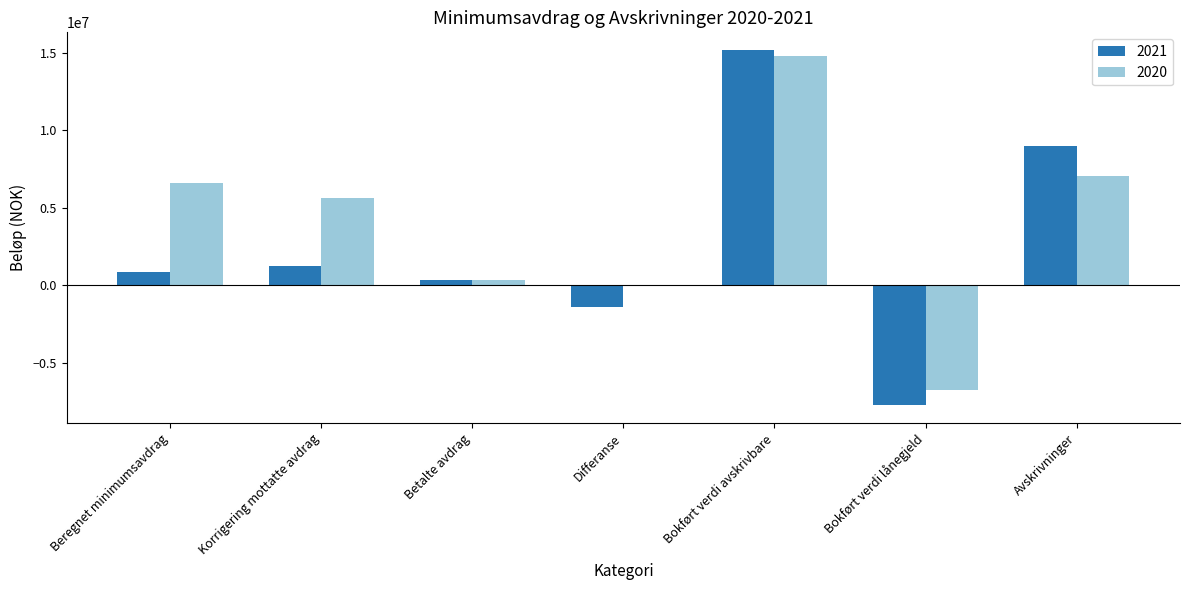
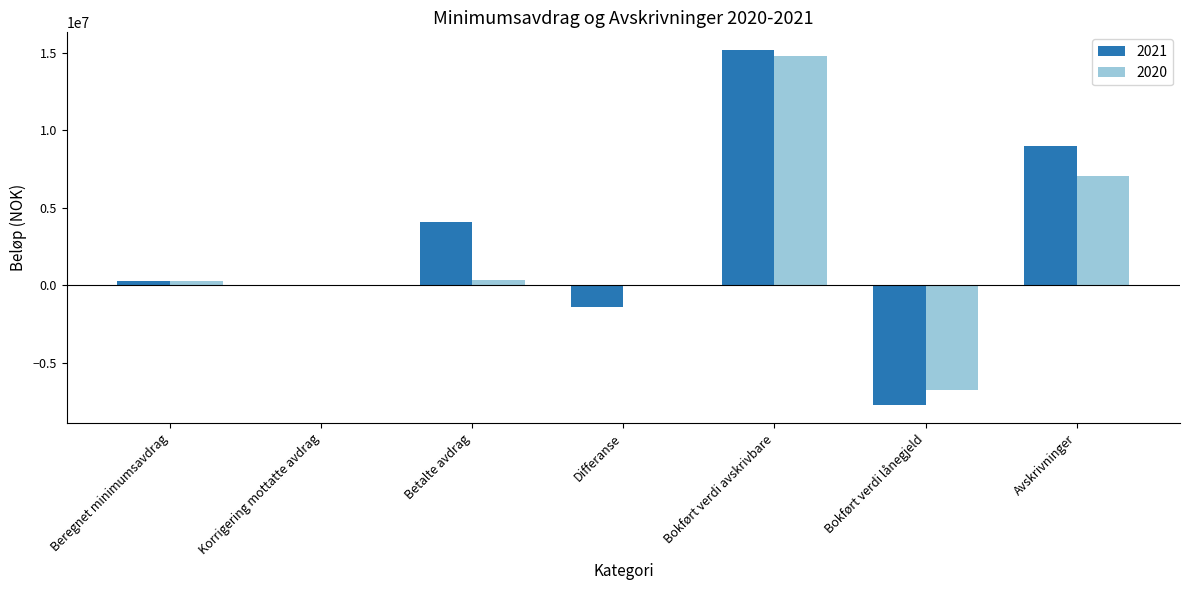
2021, Beregnet minimumsavdrag: 900000 -> 300000
2020, Beregnet minimumsavdrag: 6600000 -> 300000
2021, Korrigering mottatte avdrag: 1300000 -> 0
2020, Korrigering mottatte avdrag: 5600000 -> 0
2021, Betalte avdrag: 400000 -> 4100000
